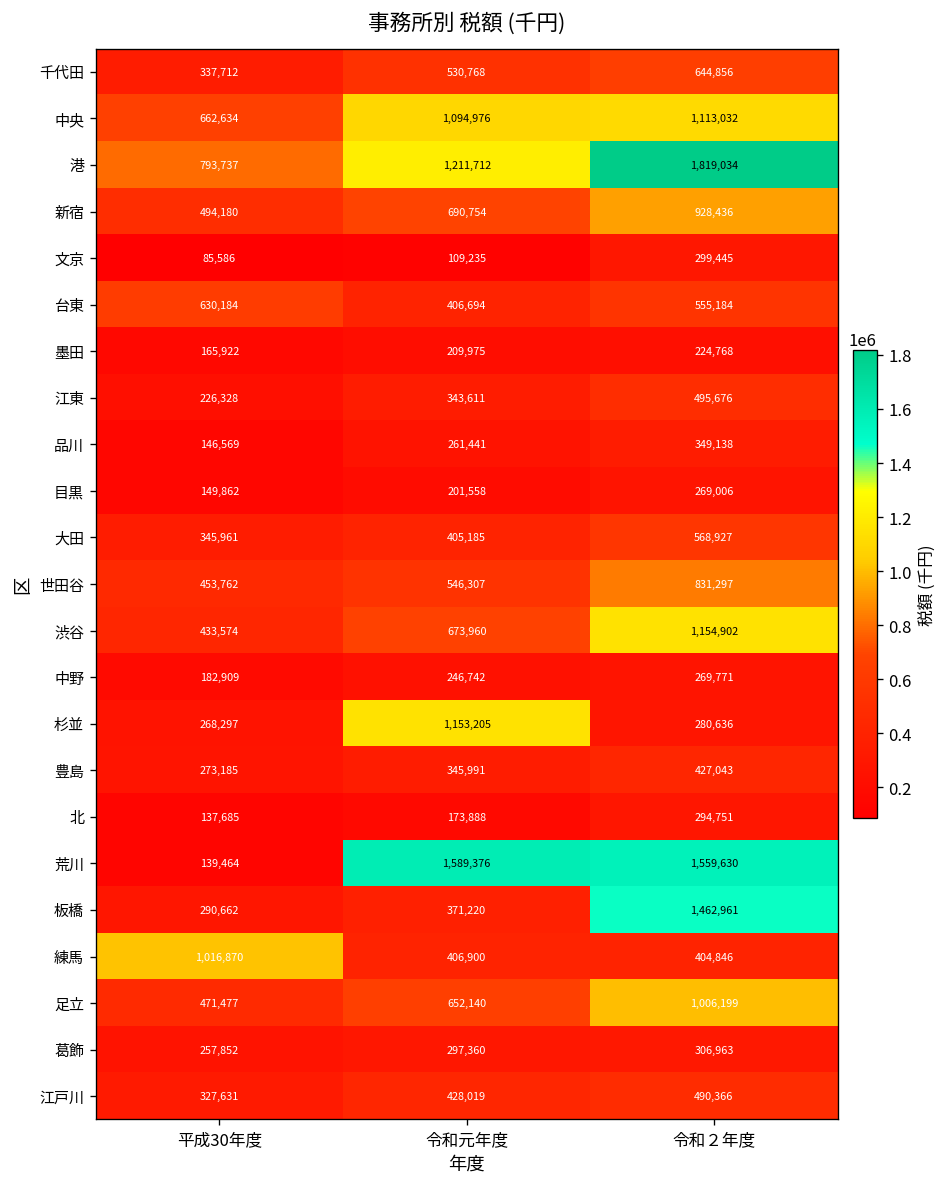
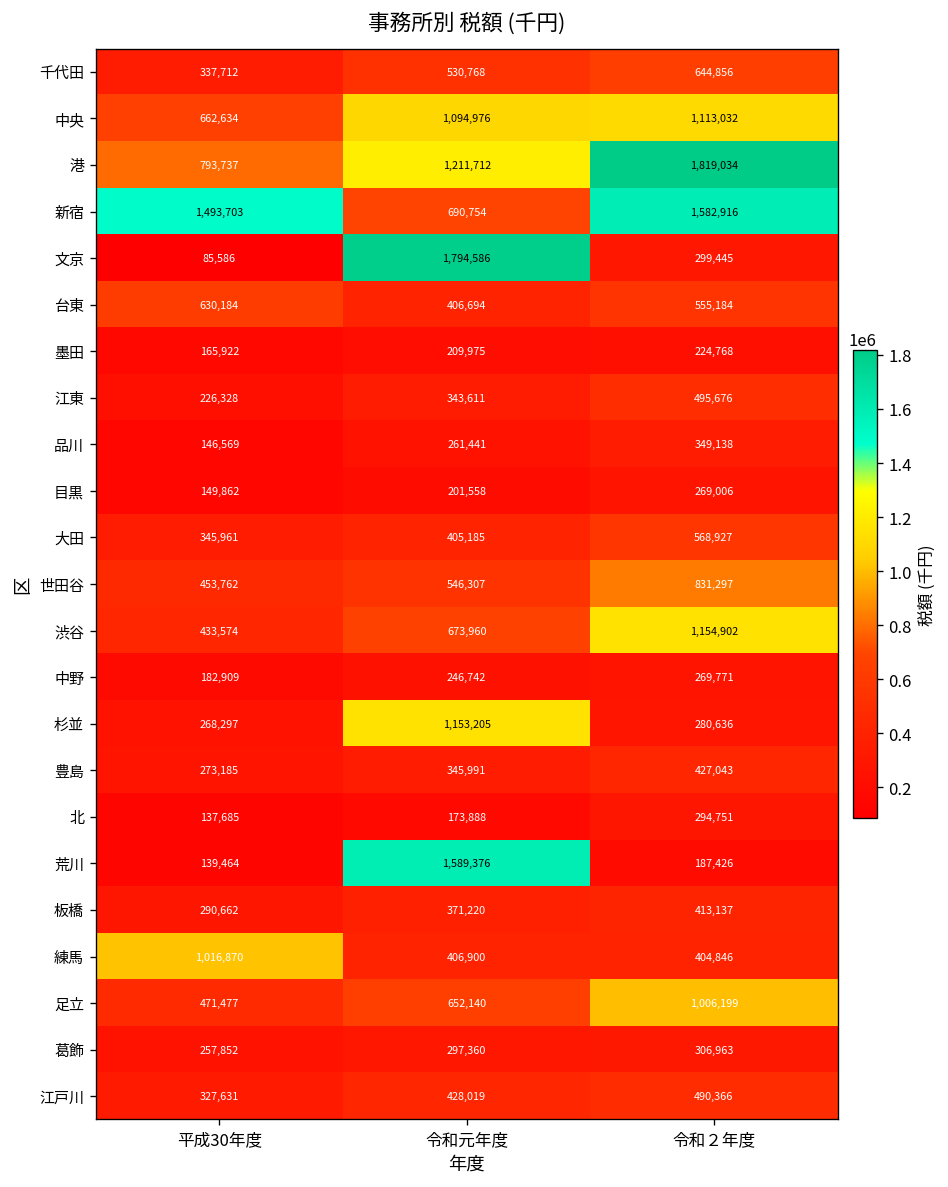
新宿, 平成30年度: 494,180 -> 1,493,703
新宿, 令和２年度: 928,436 -> 1,582,916
文京, 令和元年度: 109,235 -> 1,794,586
荒川, 令和２年度: 1,559,630 -> 187,426
板橋, 令和２年度: 1,462,961 -> 413,137
